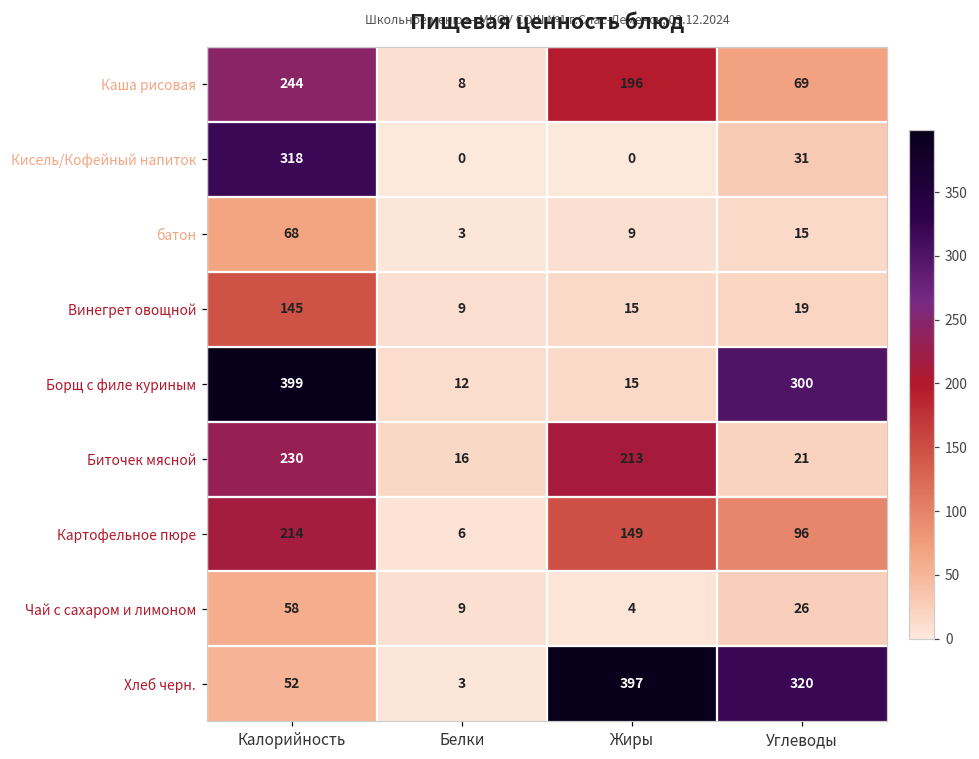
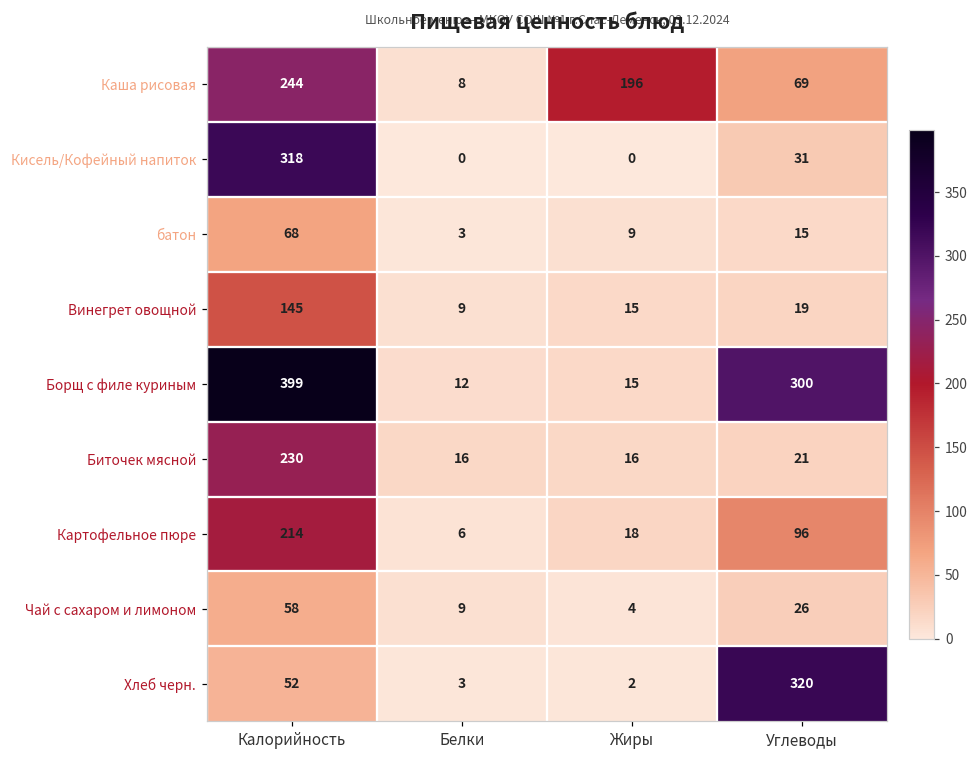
Биточек мясной, Жиры: 213 -> 16
Картофельное пюре, Жиры: 149 -> 18
Хлеб черн., Жиры: 397 -> 2
